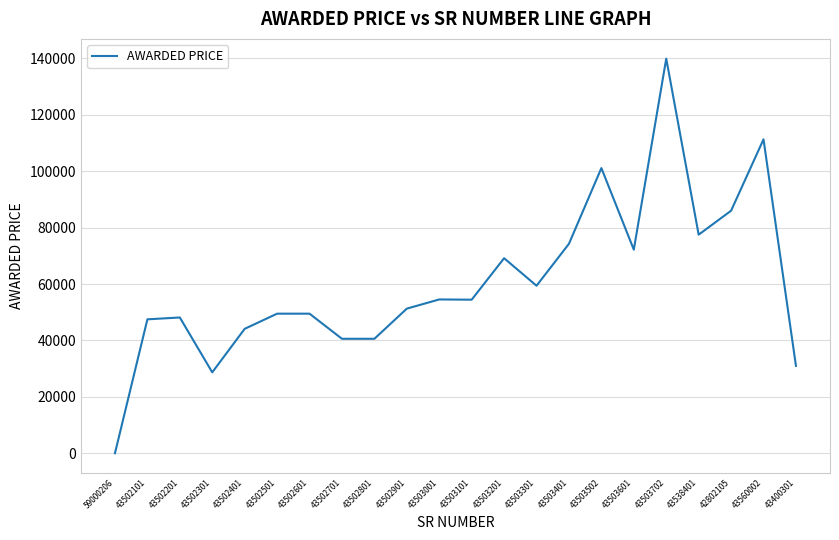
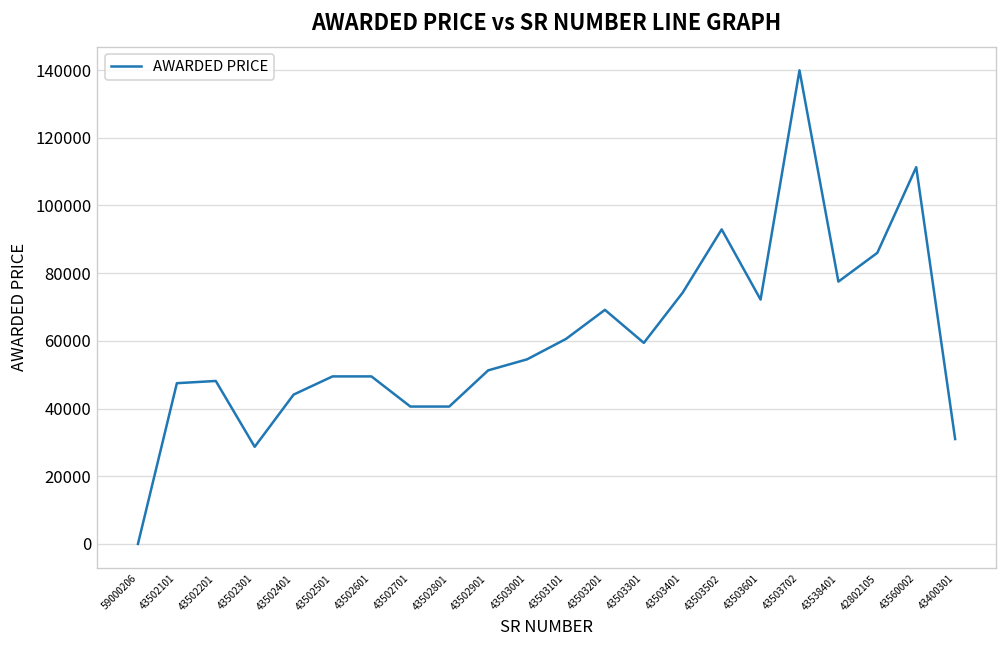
43503101: 54000 -> 61000
43503502: 101000 -> 93000
